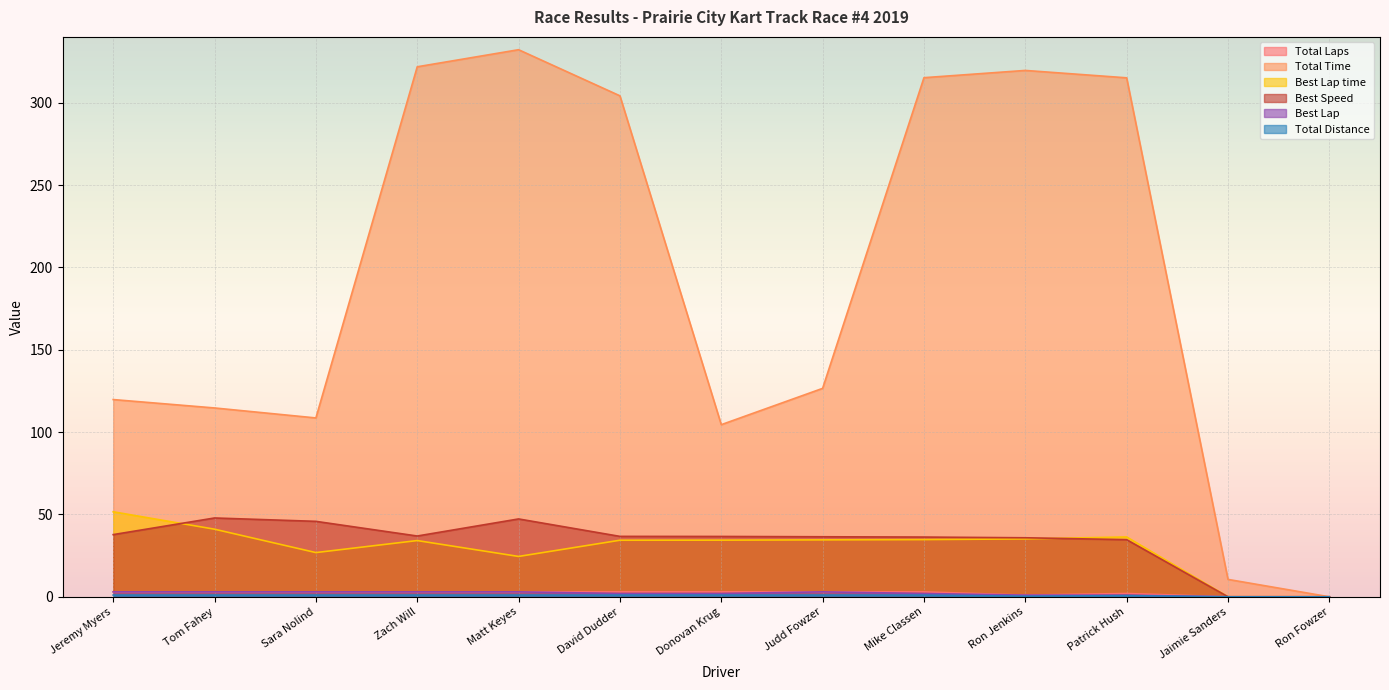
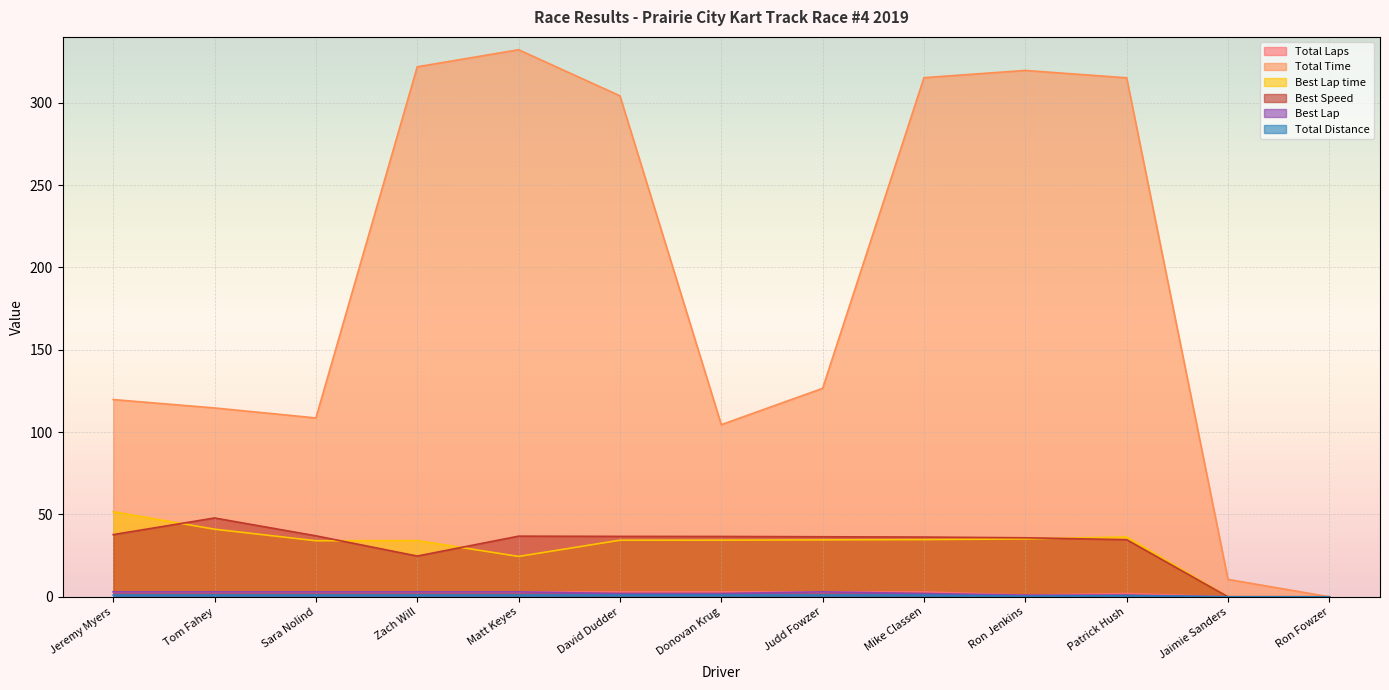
Best Lap time, Sara Nolind: 27 -> 34
Best Speed, Sara Nolind: 46 -> 37
Best Speed, Zach Will: 37 -> 25
Best Speed, Matt Keyes: 47 -> 37
